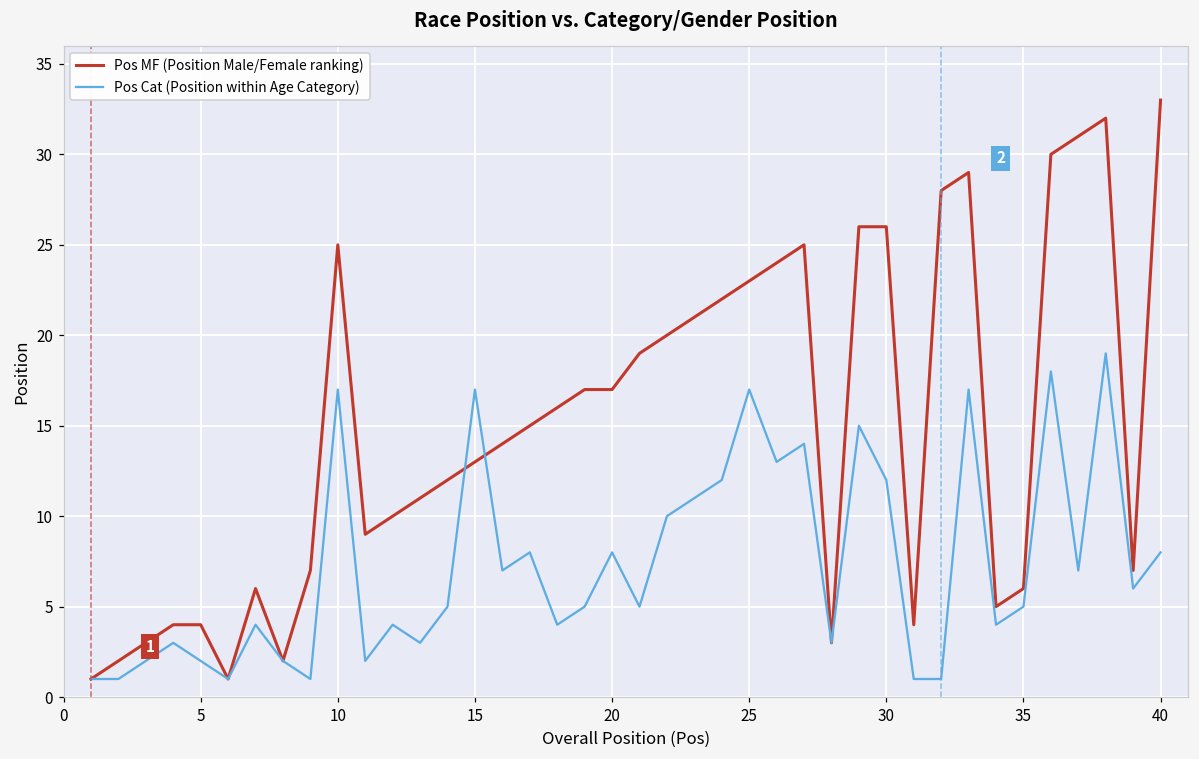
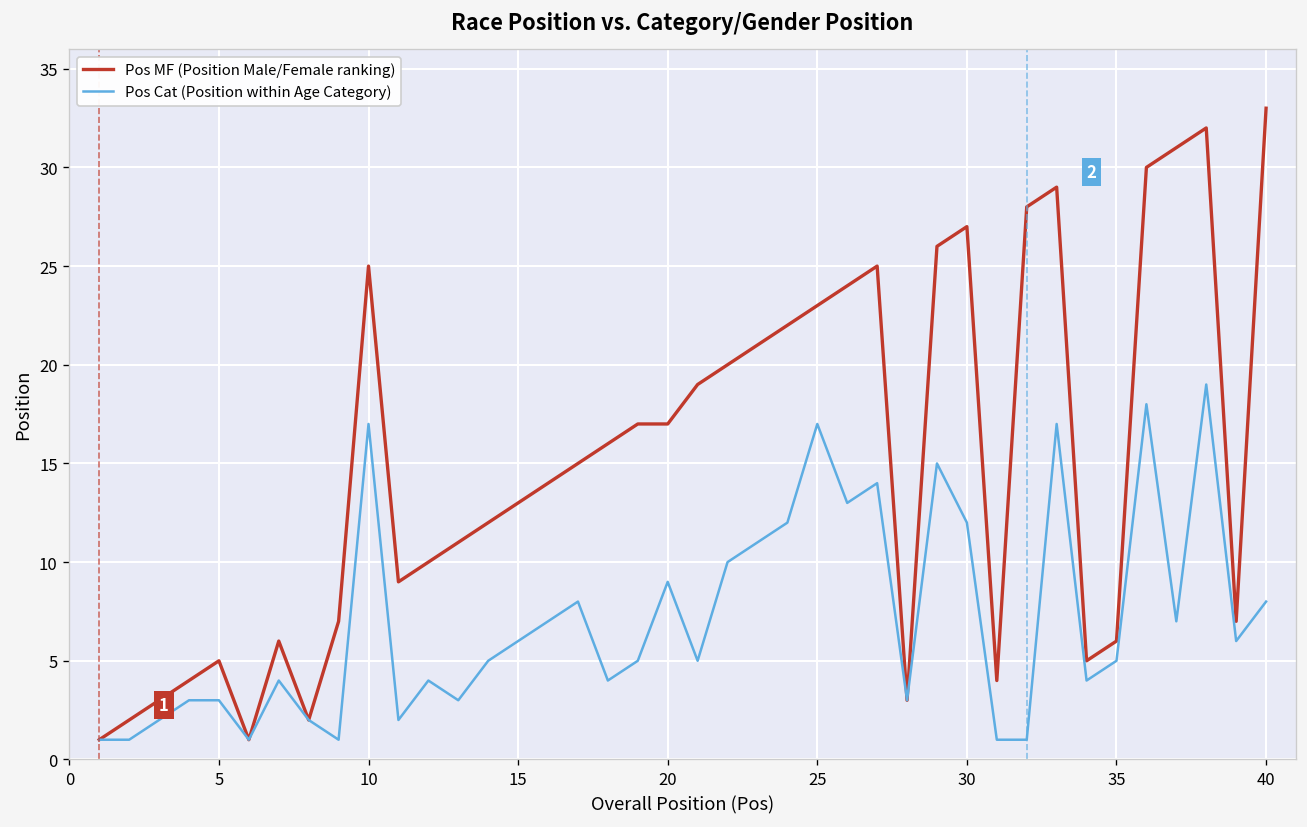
Pos MF (Position Male/Female ranking), 5: 4 -> 5
Pos Cat (Position within Age Category), 5: 2 -> 3
Pos Cat (Position within Age Category), 15: 17 -> 6
Pos Cat (Position within Age Category), 20: 8 -> 9
Pos MF (Position Male/Female ranking), 30: 26 -> 27
